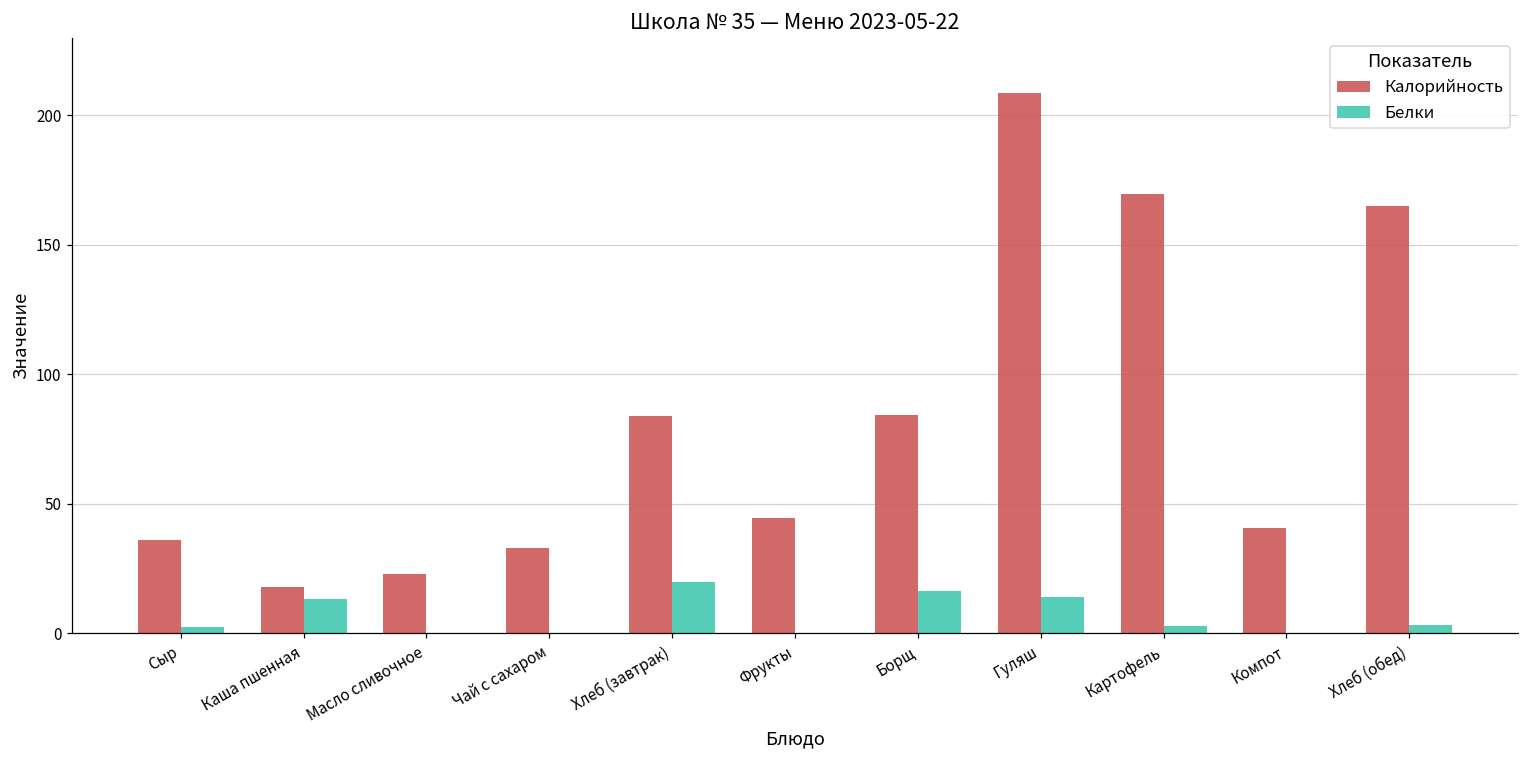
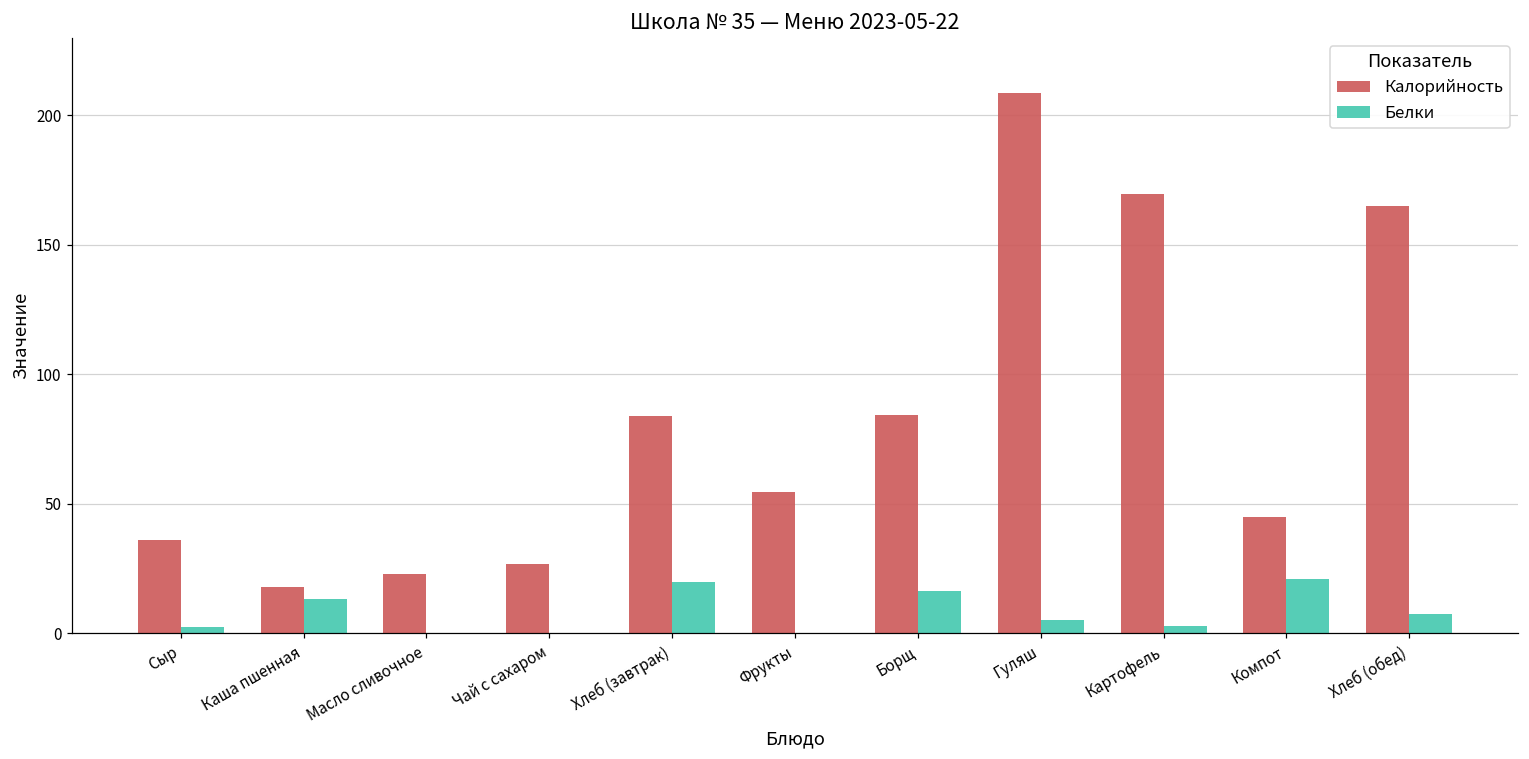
Калорийность, Чай с сахаром: 33 -> 27
Калорийность, Фрукты: 45 -> 55
Белки, Гуляш: 14 -> 5
Калорийность, Компот: 41 -> 45
Белки, Компот: 0 -> 21
Белки, Хлеб (обед): 3 -> 8
